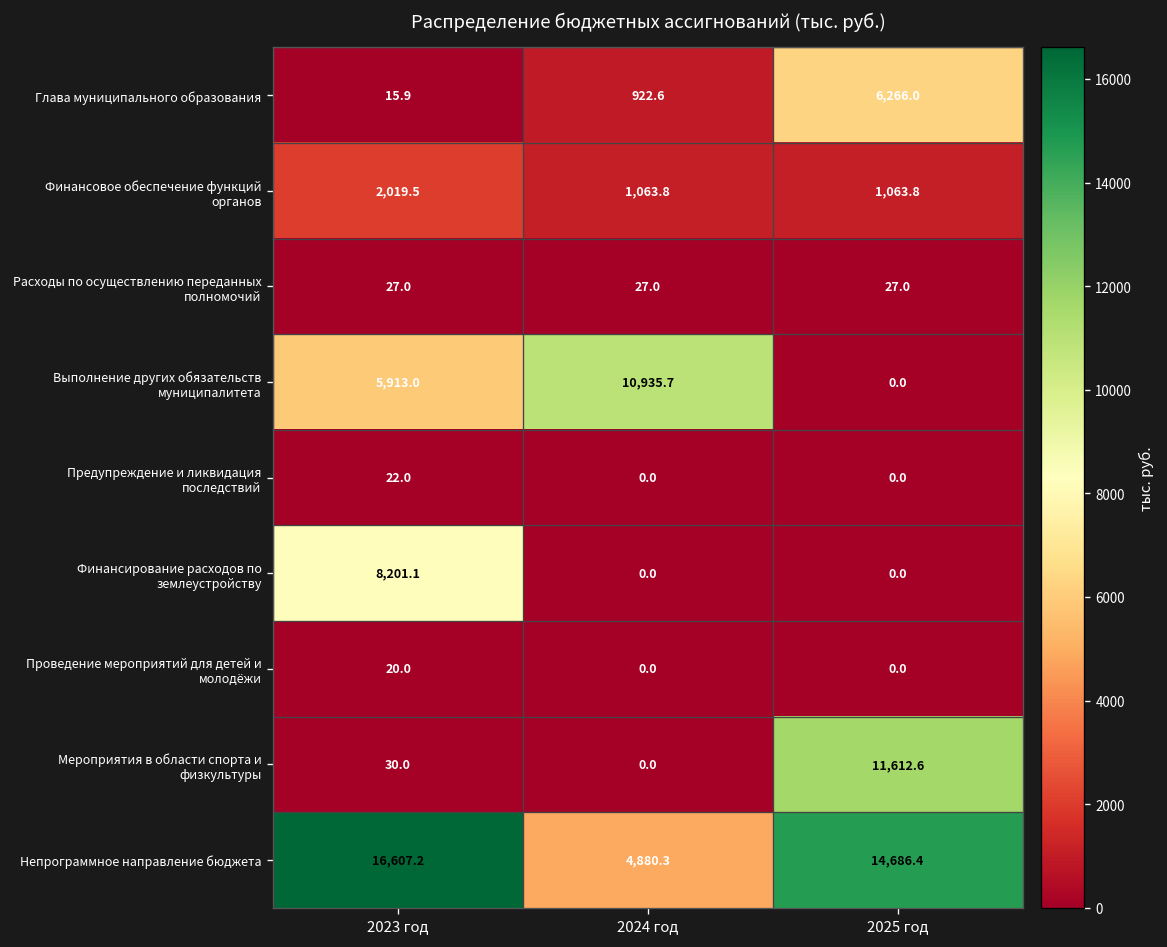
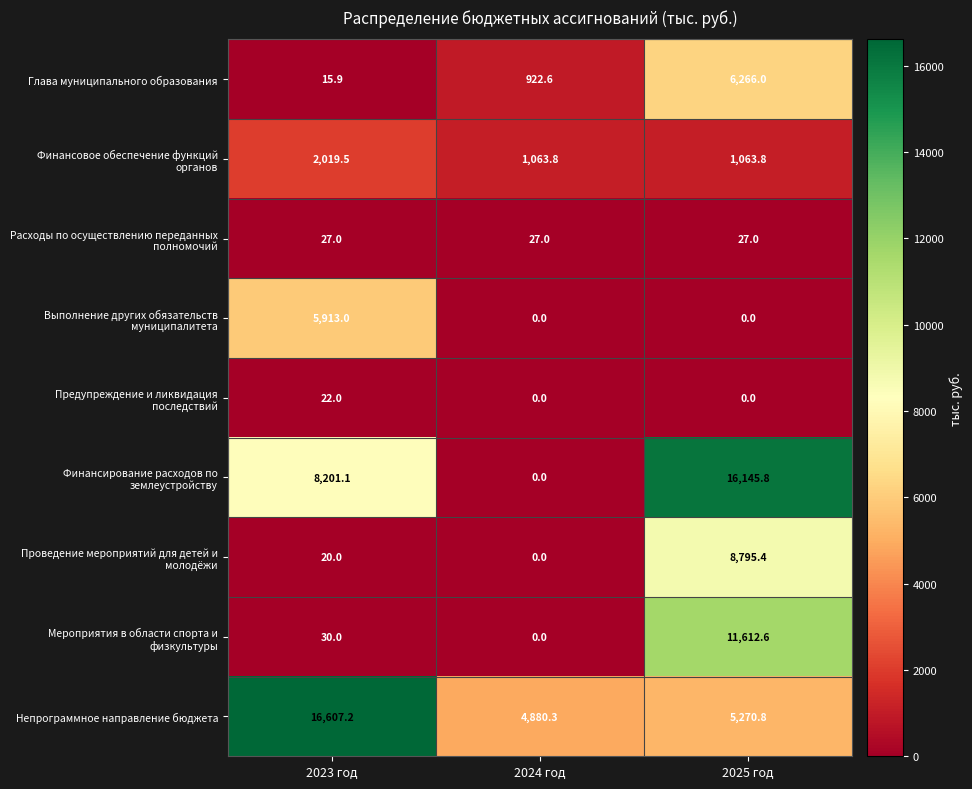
Выполнение других обязательств муниципалитета, 2024 год: 10,935.7 -> 0.0
Финансирование расходов по землеустройству, 2025 год: 0.0 -> 16,145.8
Проведение мероприятий для детей и молодёжи, 2025 год: 0.0 -> 8,795.4
Непрограммное направление бюджета, 2025 год: 14,686.4 -> 5,270.8
